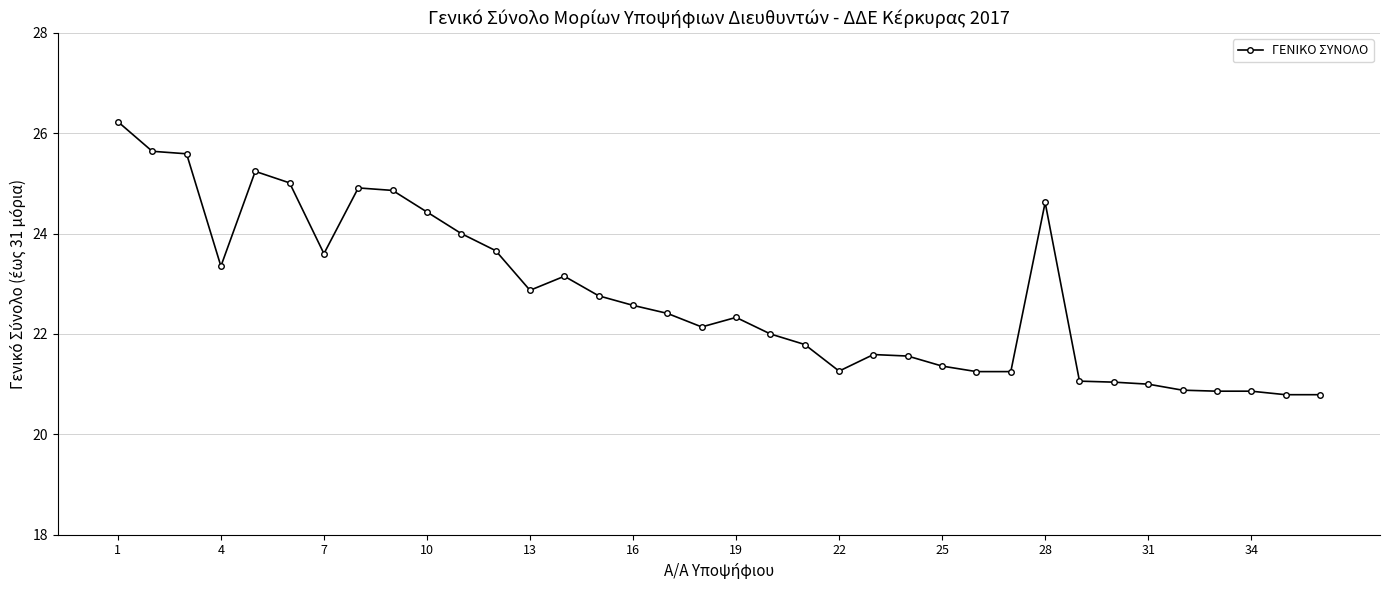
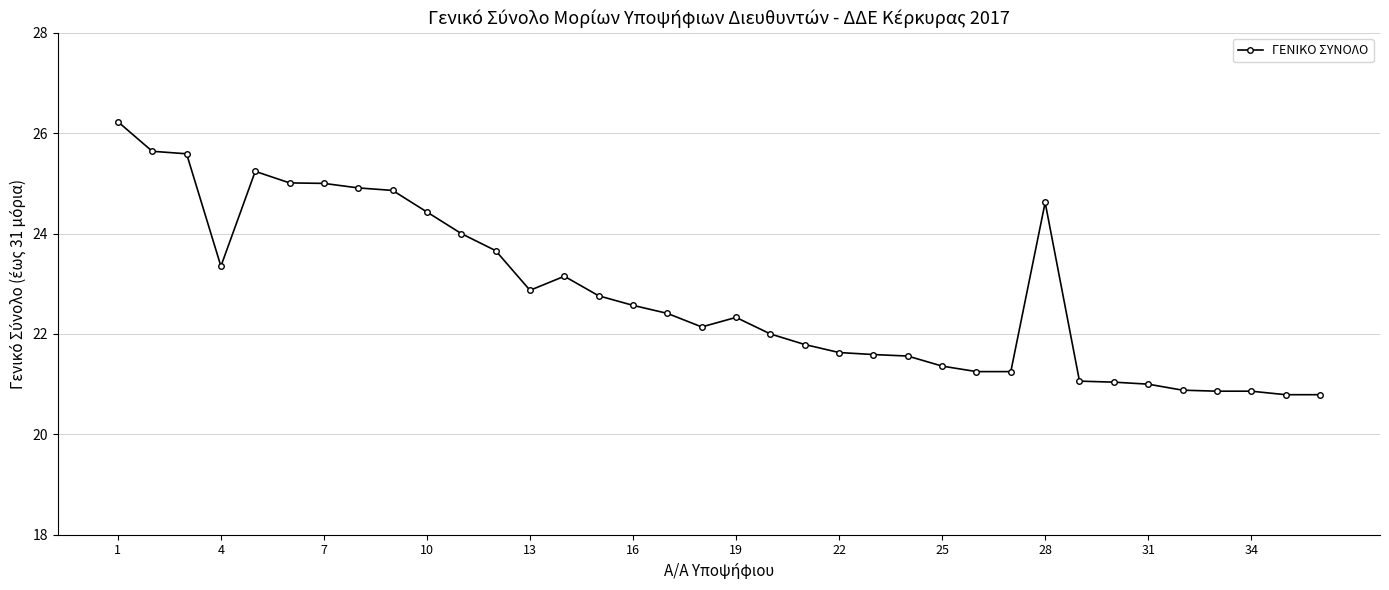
7: 23.6 -> 25.0
22: 21.3 -> 21.6
